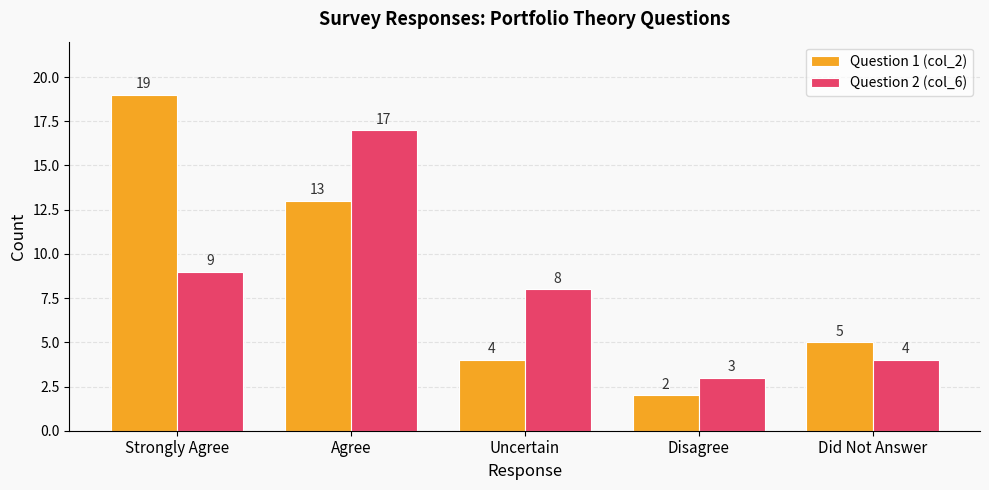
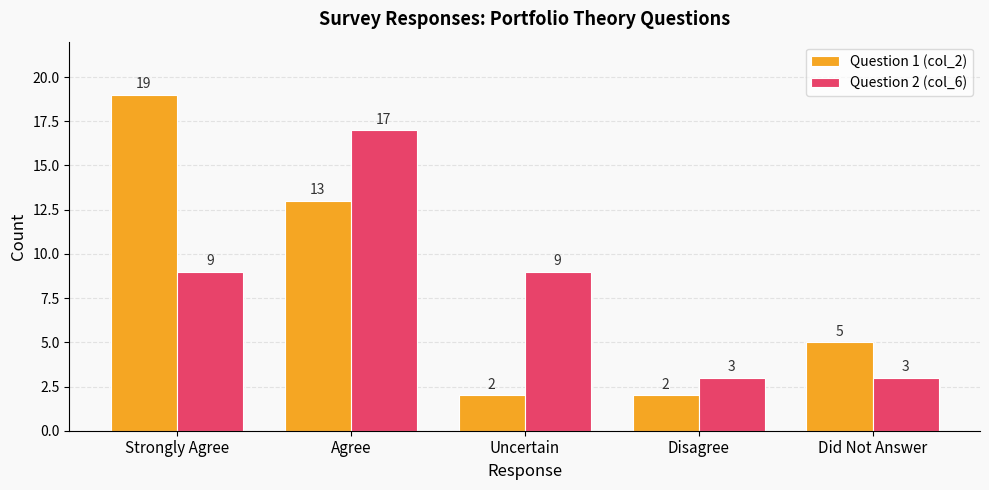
Question 1 (col_2), Uncertain: 4 -> 2
Question 2 (col_6), Uncertain: 8 -> 9
Question 2 (col_6), Did Not Answer: 4 -> 3
